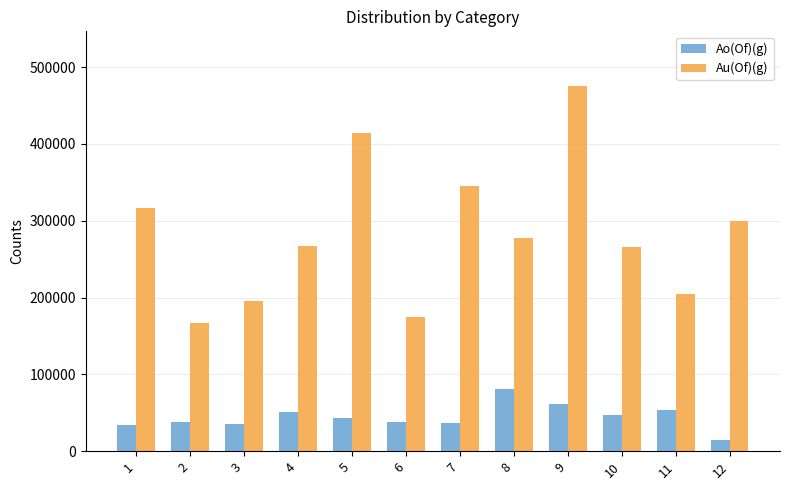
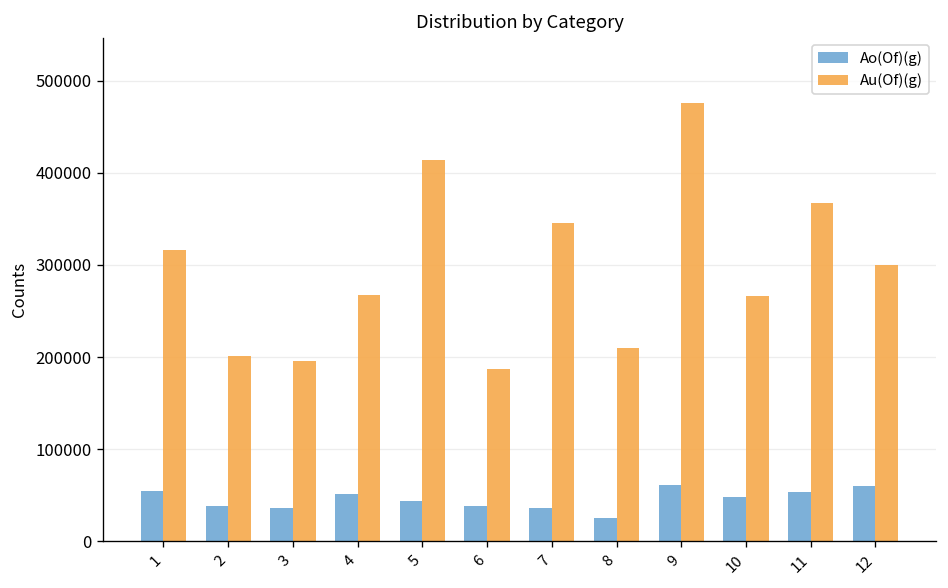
Ao(Of)(g), 1: 30000 -> 50000
Au(Of)(g), 2: 170000 -> 200000
Au(Of)(g), 6: 170000 -> 190000
Ao(Of)(g), 8: 80000 -> 30000
Au(Of)(g), 8: 280000 -> 210000
Au(Of)(g), 11: 200000 -> 370000
Ao(Of)(g), 12: 10000 -> 60000
